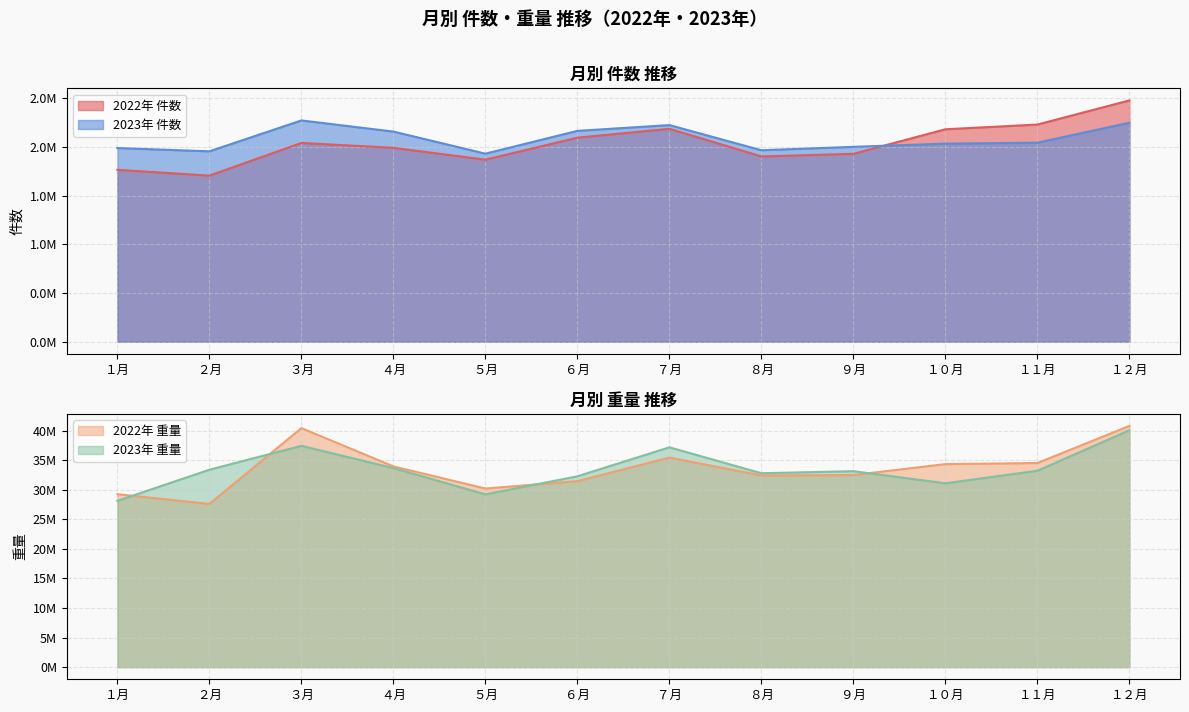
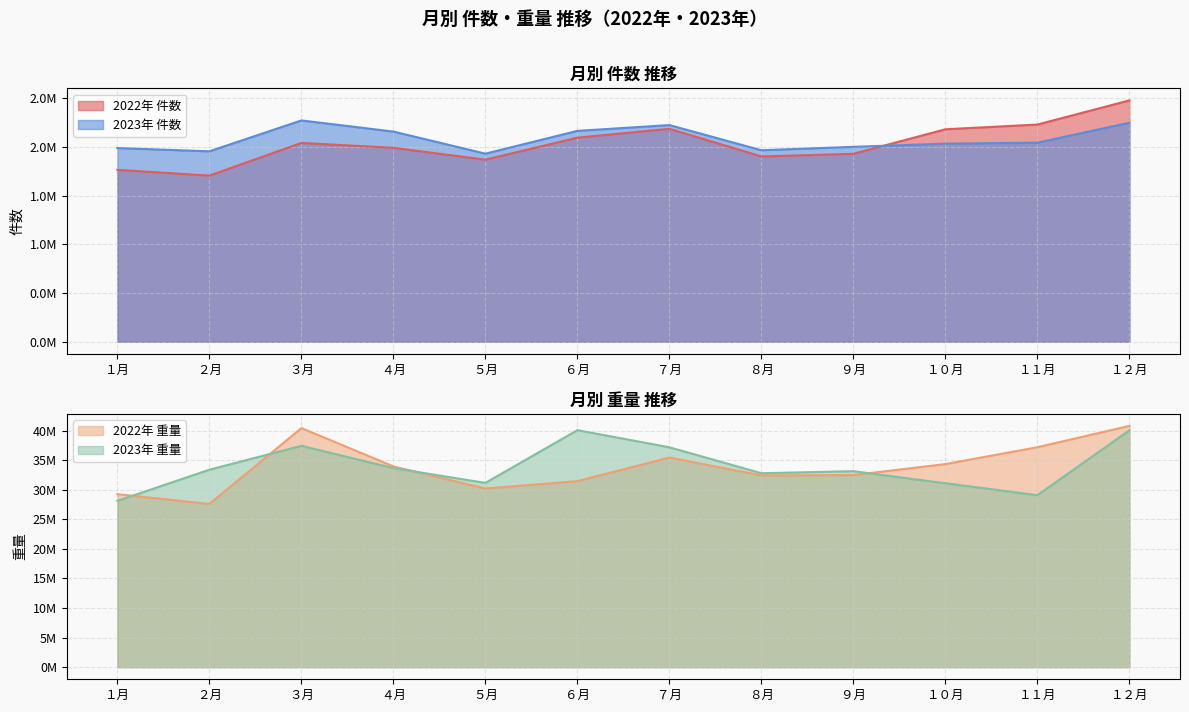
月別 重量 推移, 2023年 重量, ５月: 29000000 -> 31000000
月別 重量 推移, 2023年 重量, ６月: 32000000 -> 40000000
月別 重量 推移, 2022年 重量, １１月: 35000000 -> 37000000
月別 重量 推移, 2023年 重量, １１月: 33000000 -> 29000000
